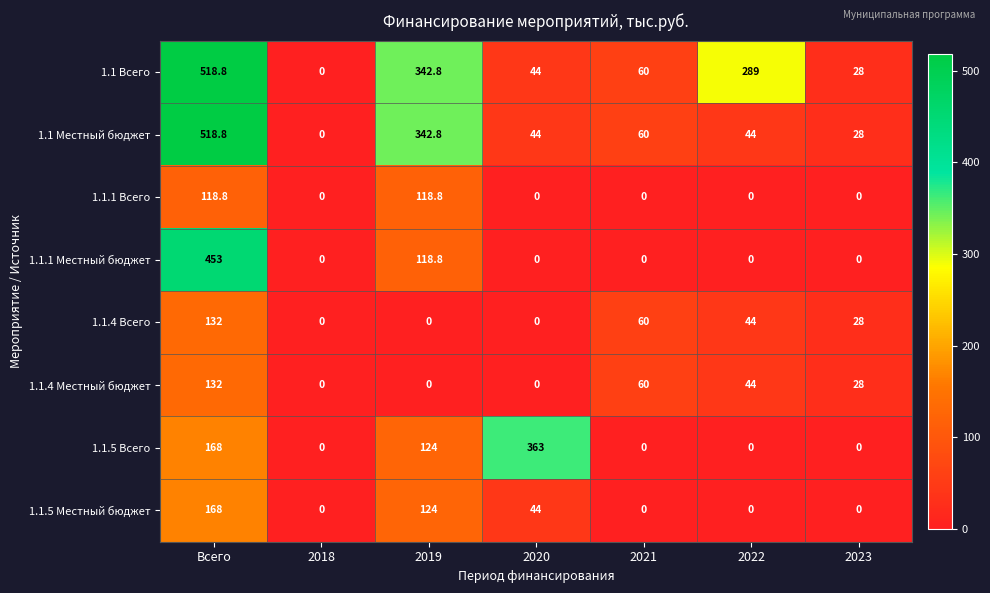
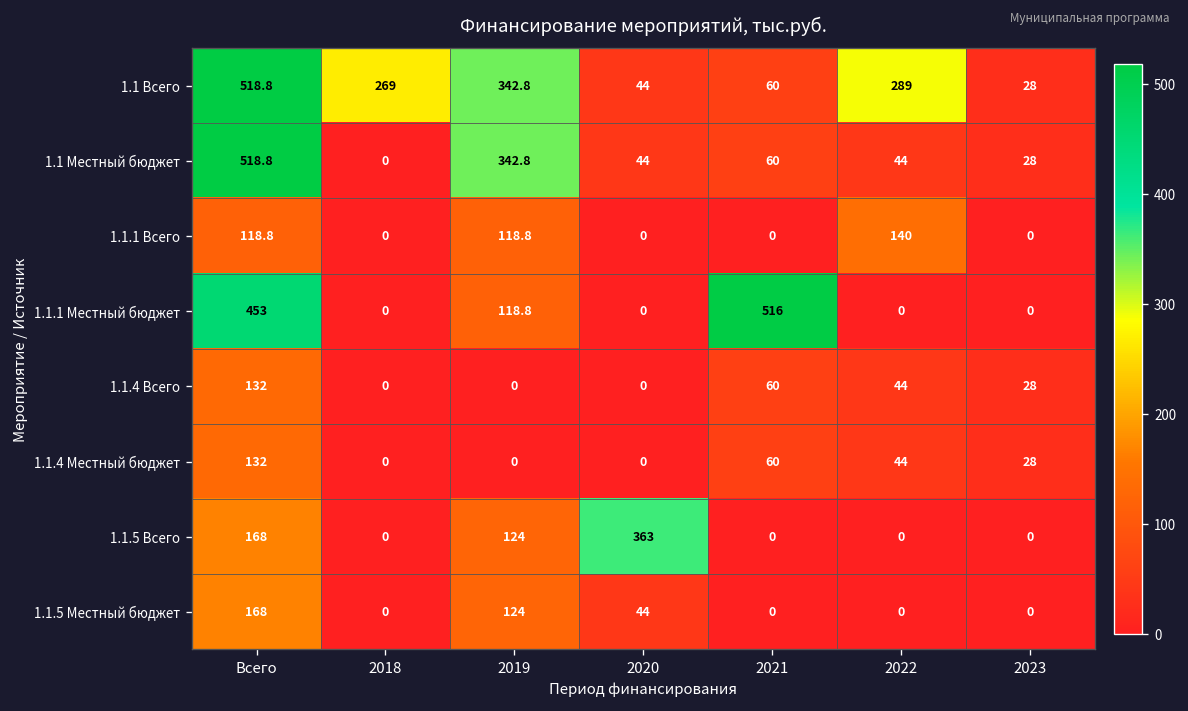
1.1 Всего, 2018: 0 -> 269
1.1.1 Всего, 2022: 0 -> 140
1.1.1 Местный бюджет, 2021: 0 -> 516
